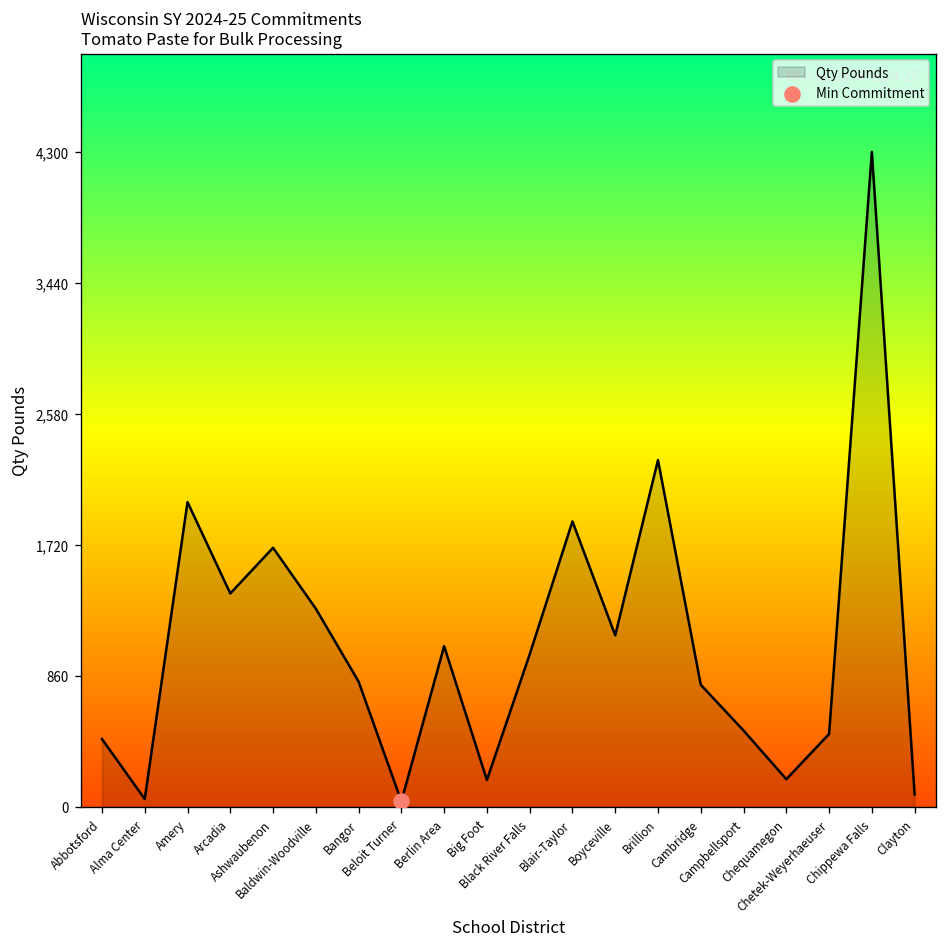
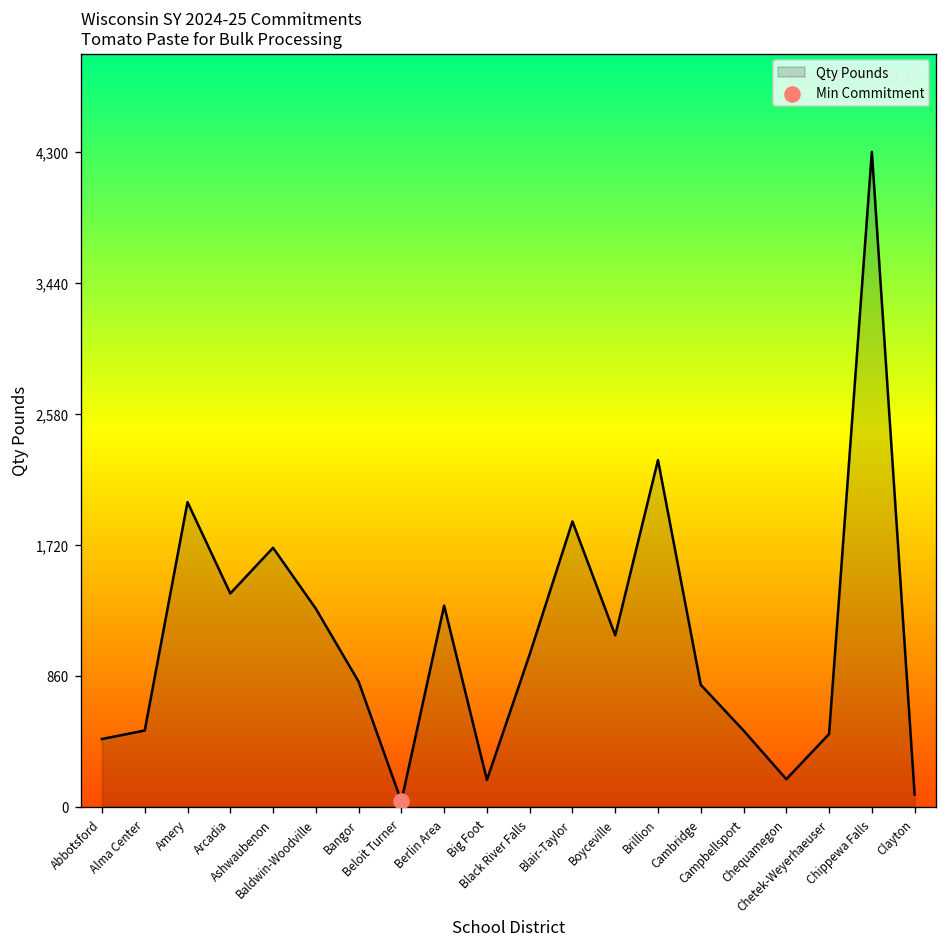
Qty Pounds, Alma Center: 50 -> 500
Qty Pounds, Berlin Area: 1,050 -> 1,320
